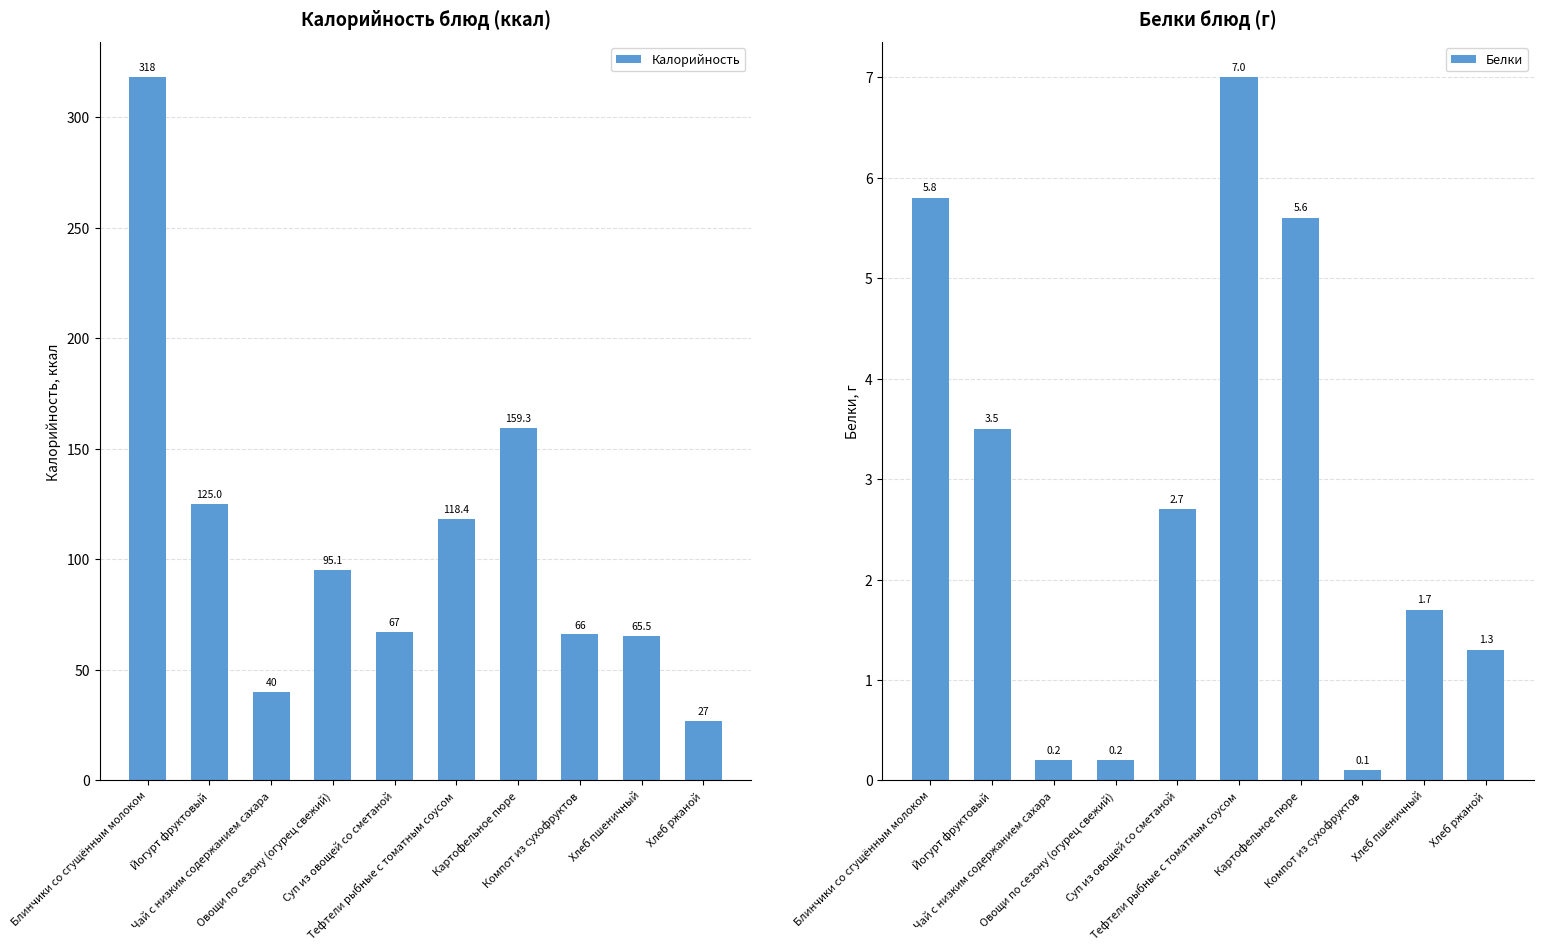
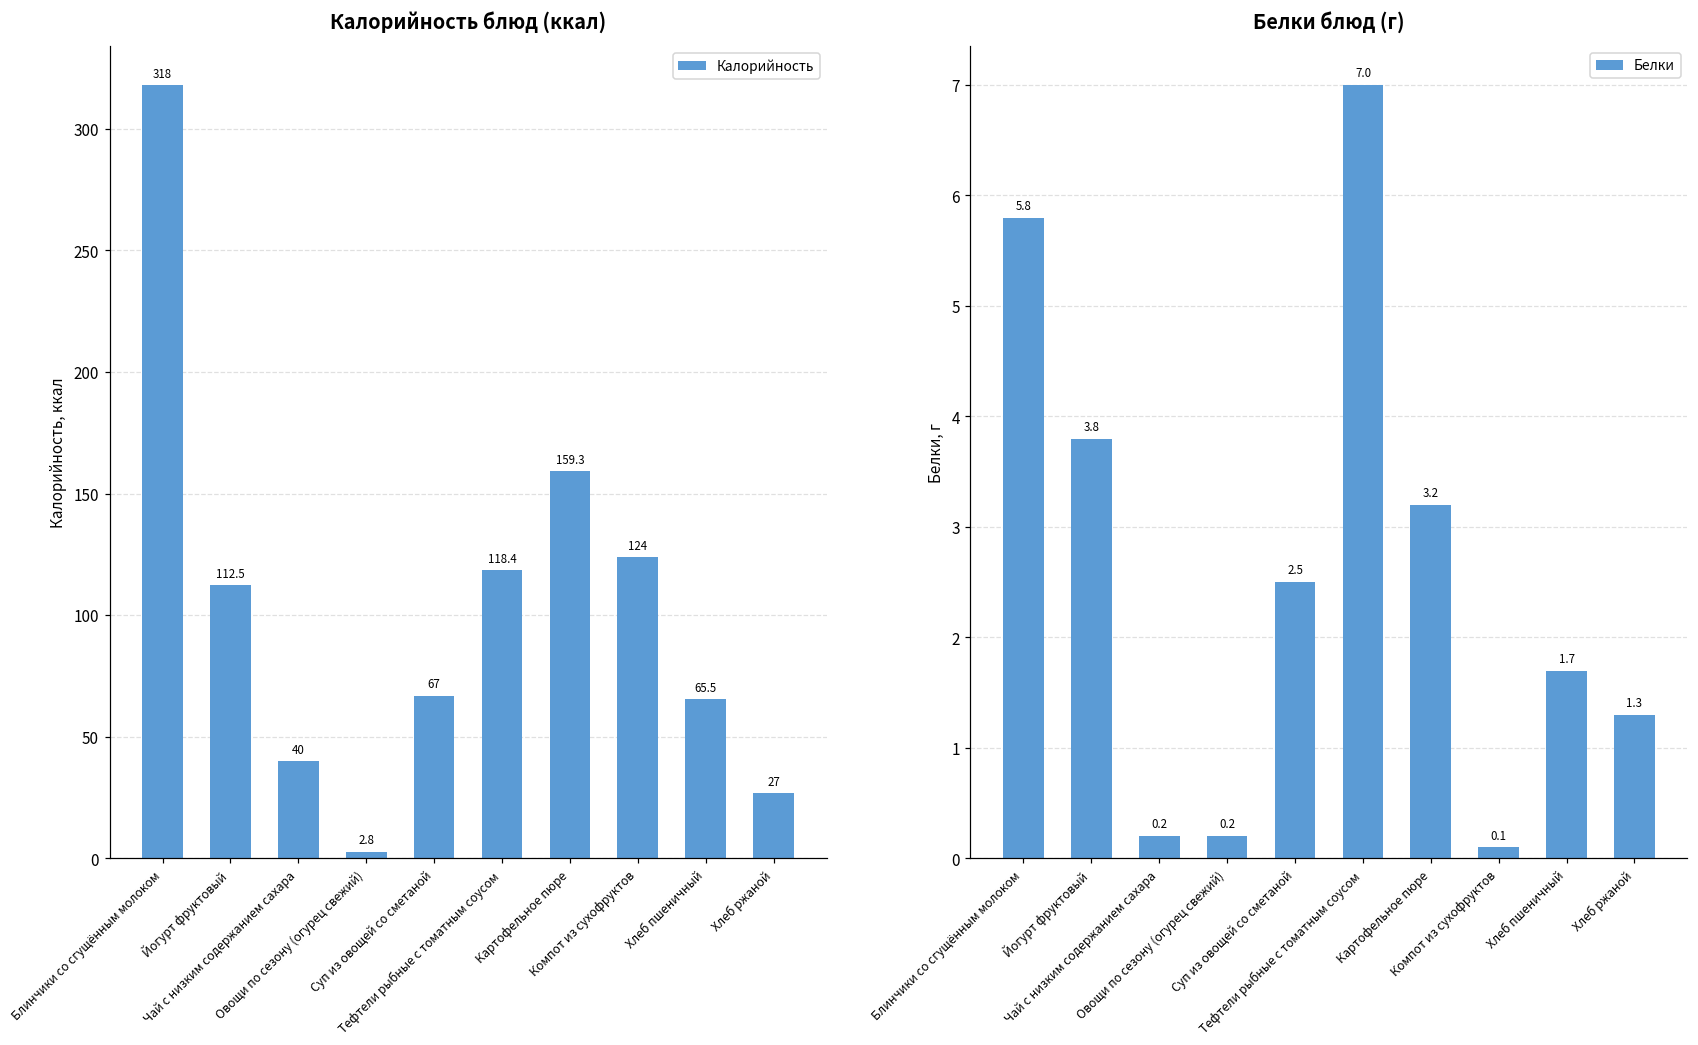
Калорийность блюд (ккал), Йогурт фруктовый: 125.0 -> 112.5
Калорийность блюд (ккал), Овощи по сезону (огурец свежий): 95.1 -> 2.8
Калорийность блюд (ккал), Компот из сухофруктов: 66 -> 124
Белки блюд (г), Йогурт фруктовый: 3.5 -> 3.8
Белки блюд (г), Суп из овощей со сметаной: 2.7 -> 2.5
Белки блюд (г), Картофельное пюре: 5.6 -> 3.2
